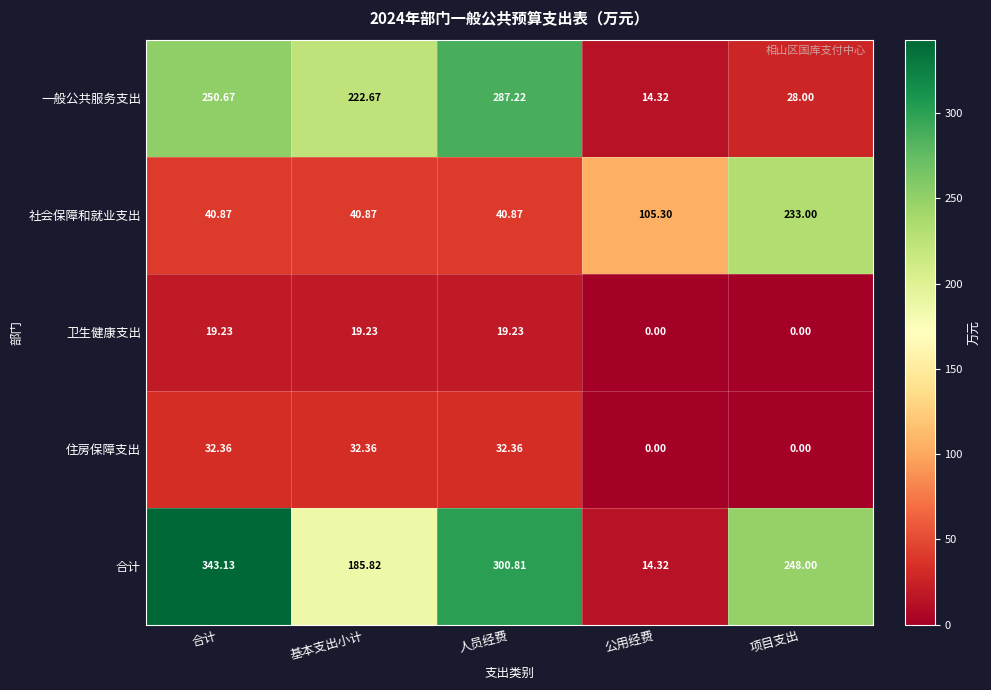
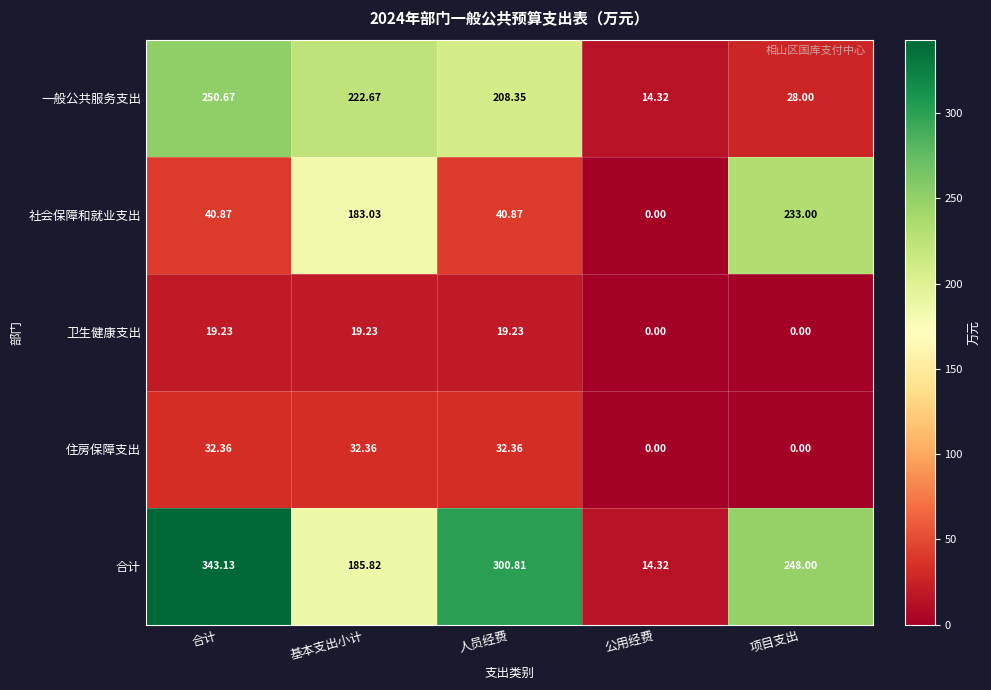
一般公共服务支出, 人员经费: 287.22 -> 208.35
社会保障和就业支出, 基本支出小计: 40.87 -> 183.03
社会保障和就业支出, 公用经费: 105.30 -> 0.00
